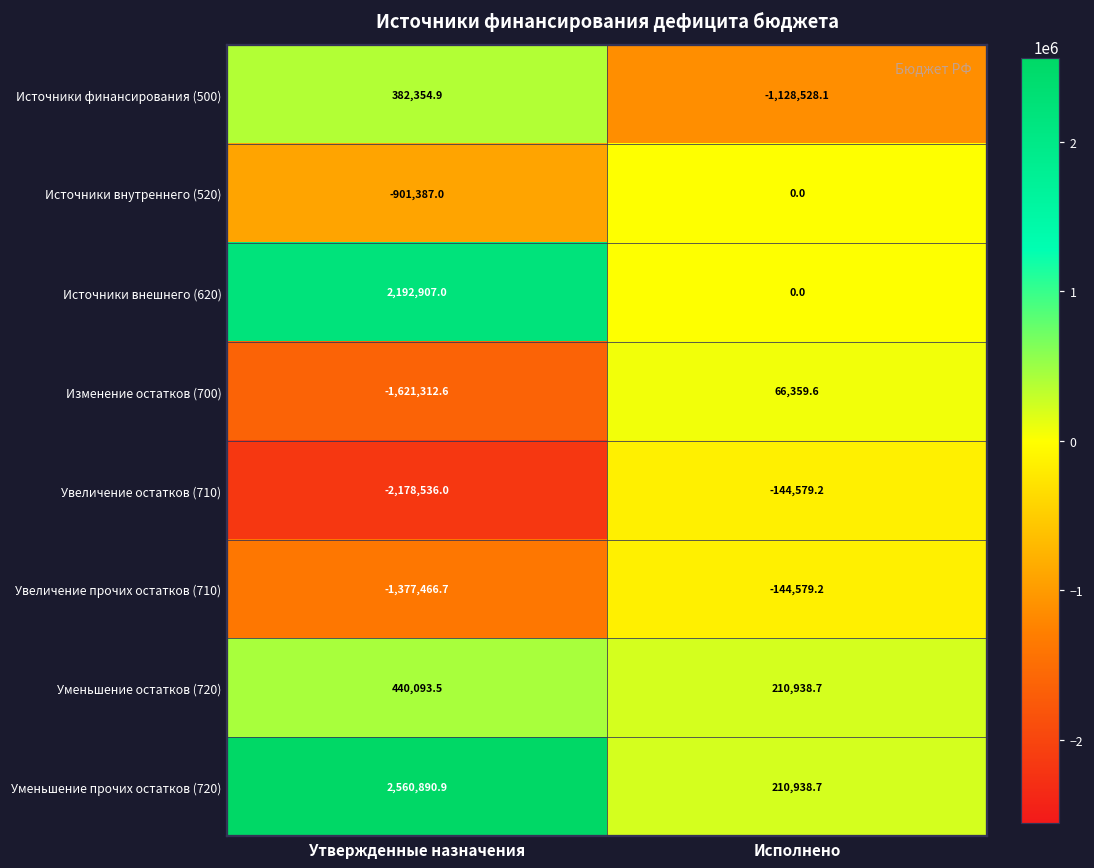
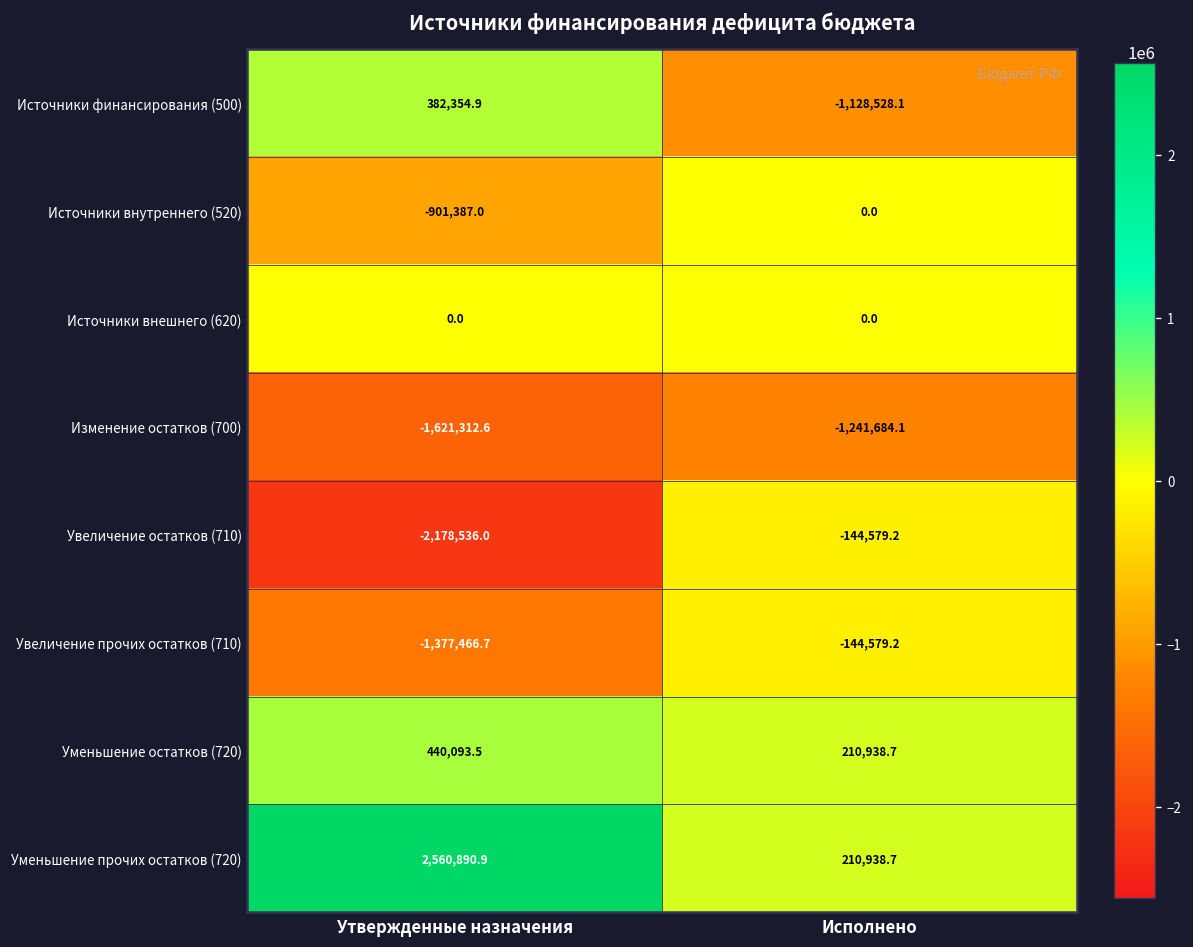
Источники внешнего (620), Утвержденные назначения: 2,192,907.0 -> 0.0
Изменение остатков (700), Исполнено: 66,359.6 -> -1,241,684.1
